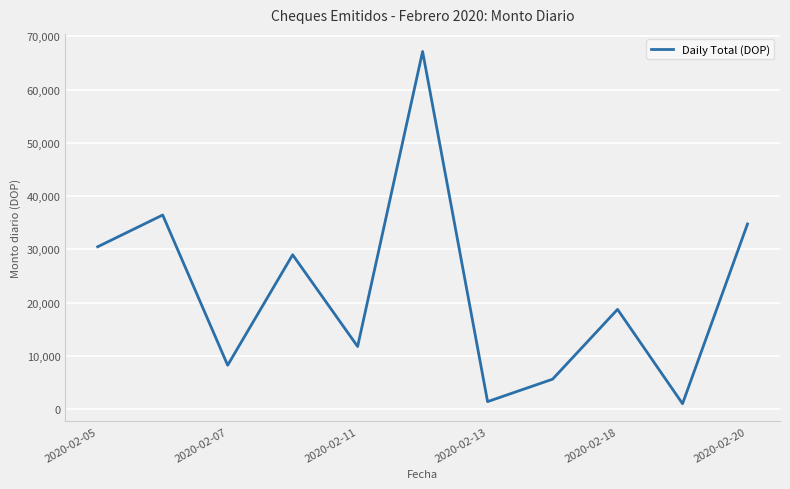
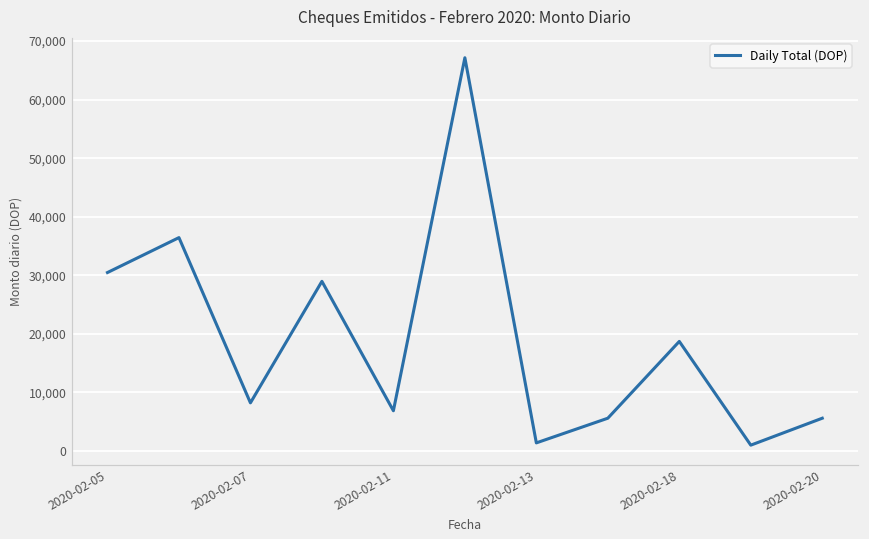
2020-02-11: 12,000 -> 7,000
2020-02-20: 35,000 -> 6,000
